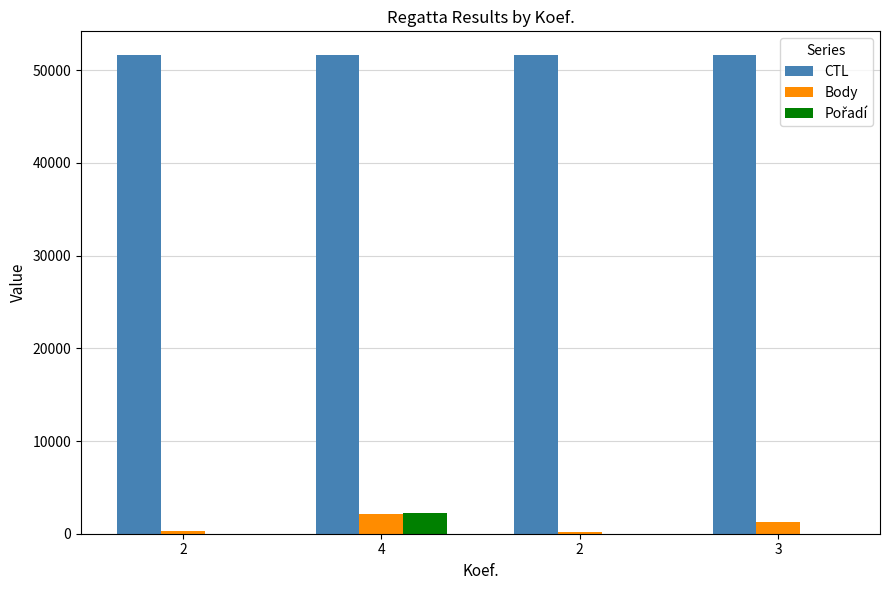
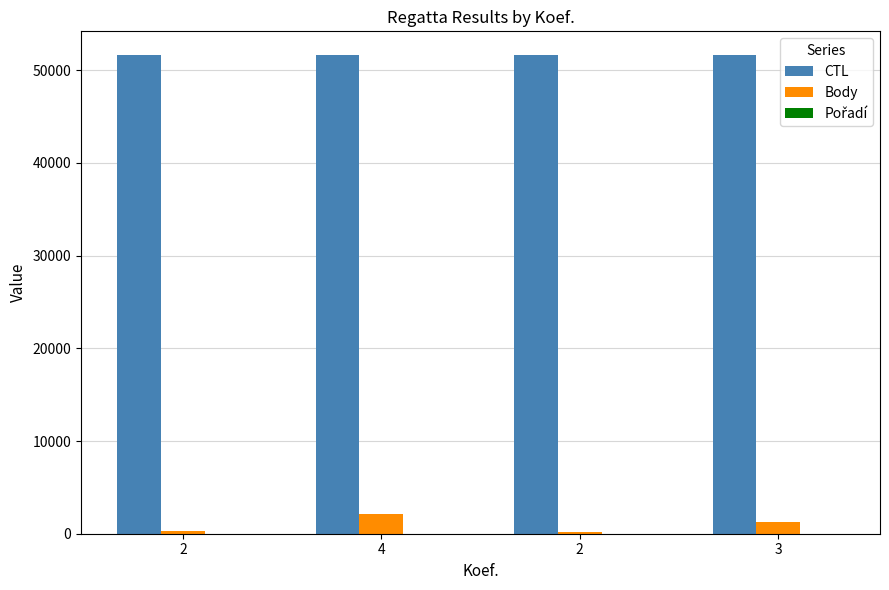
Pořadí, 4: 2000 -> 0
